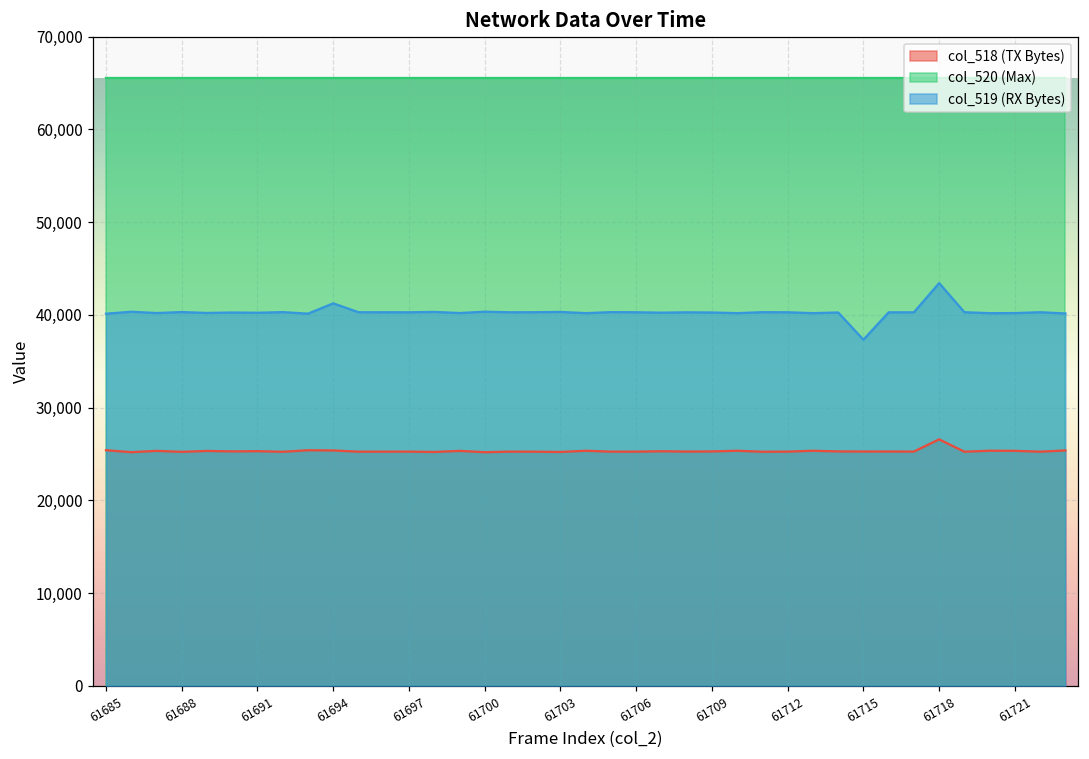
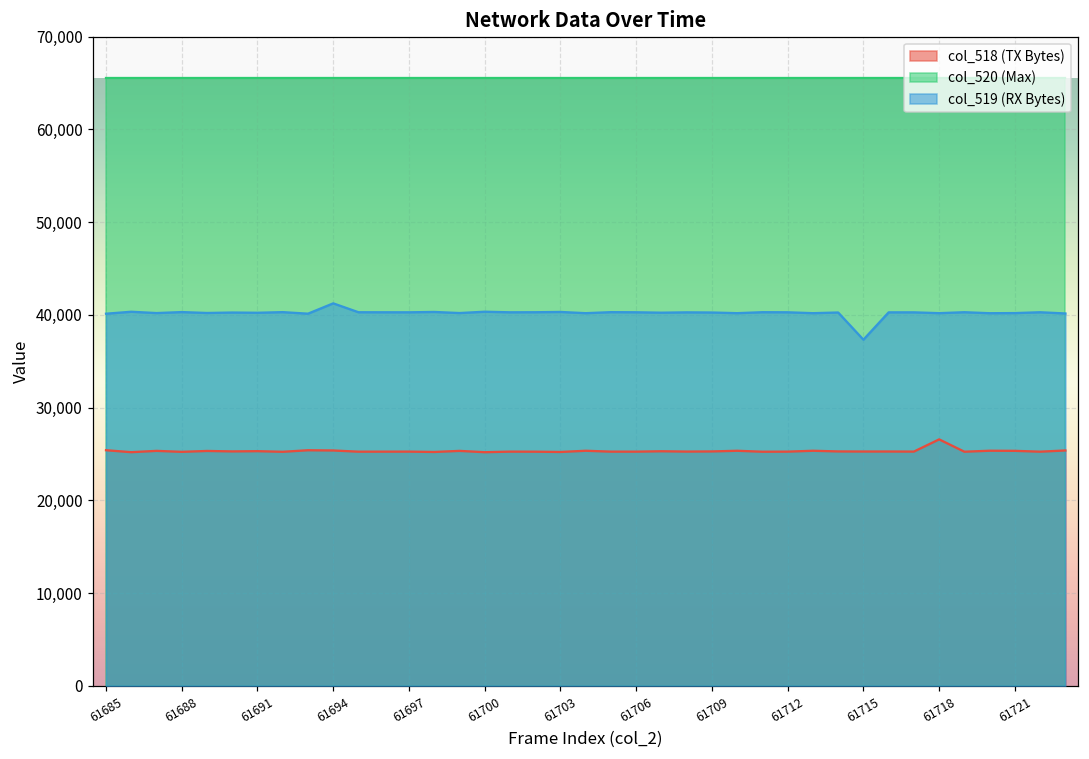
col_519 (RX Bytes), 61718: 43,000 -> 40,000
